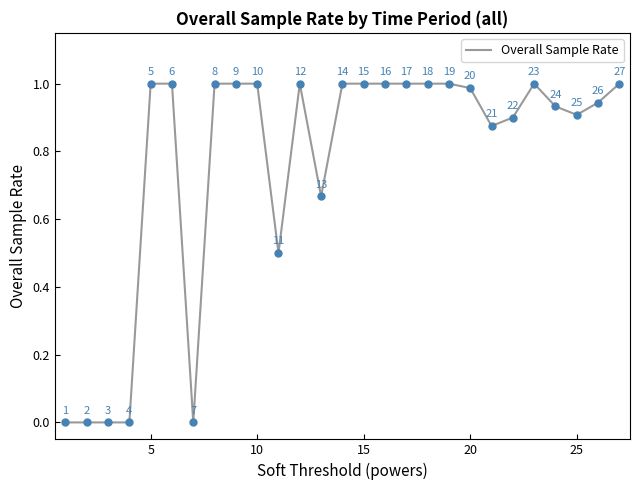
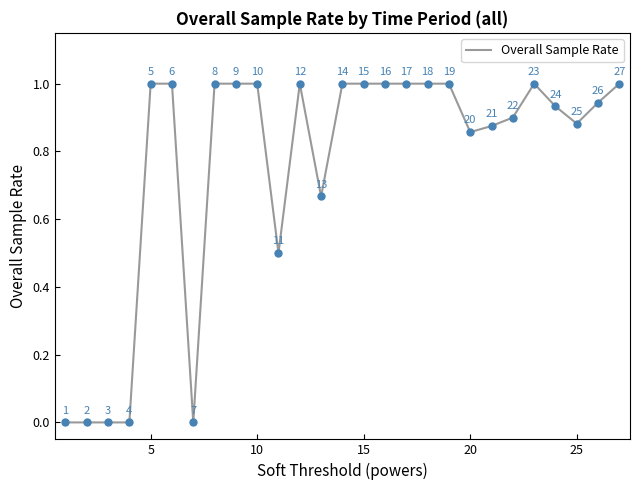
Overall Sample Rate, 20: 0.99 -> 0.86
Overall Sample Rate, 25: 0.91 -> 0.88
